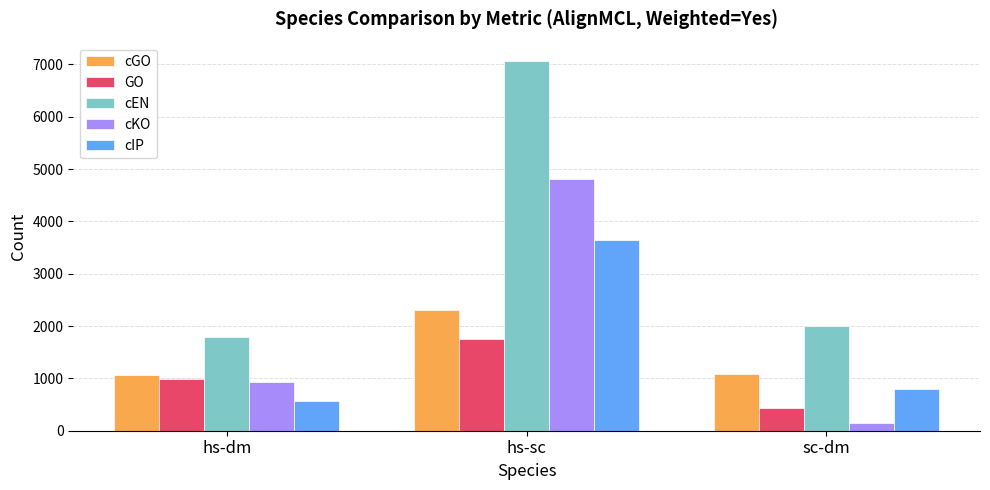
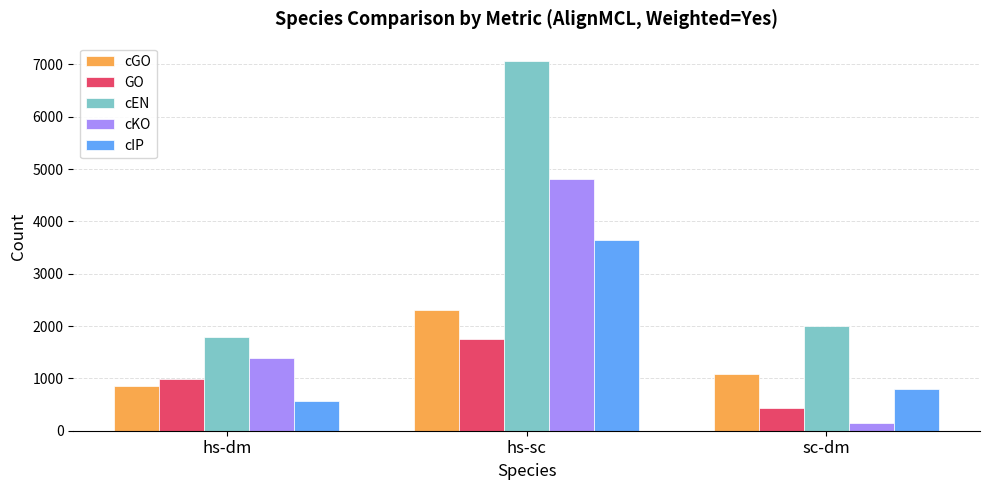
cGO, hs-dm: 1100 -> 900
cKO, hs-dm: 900 -> 1400
